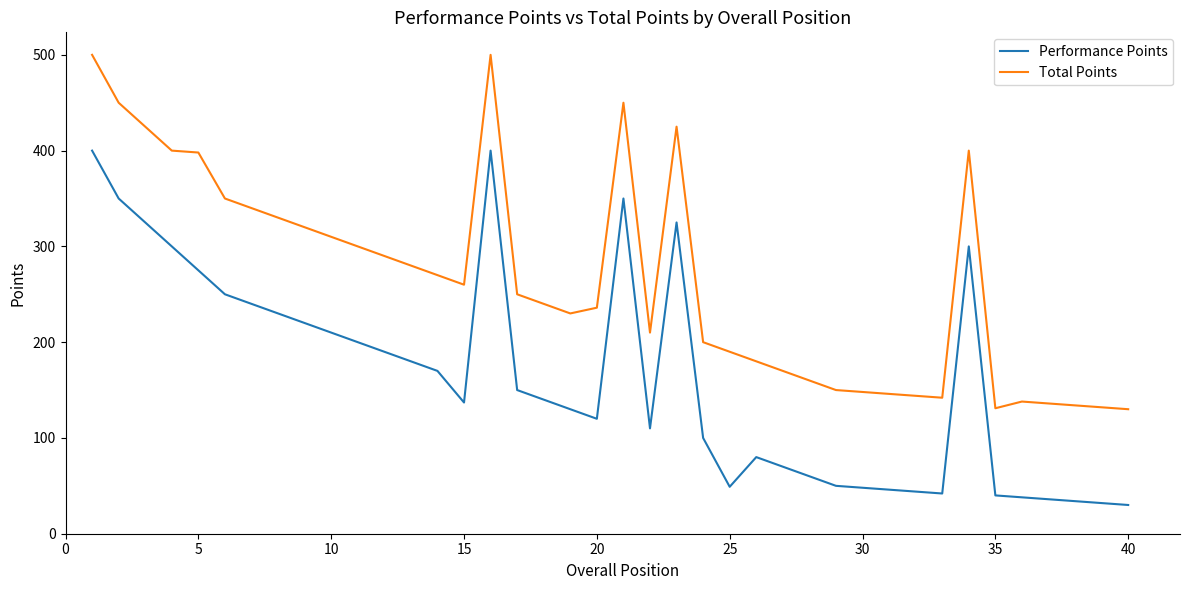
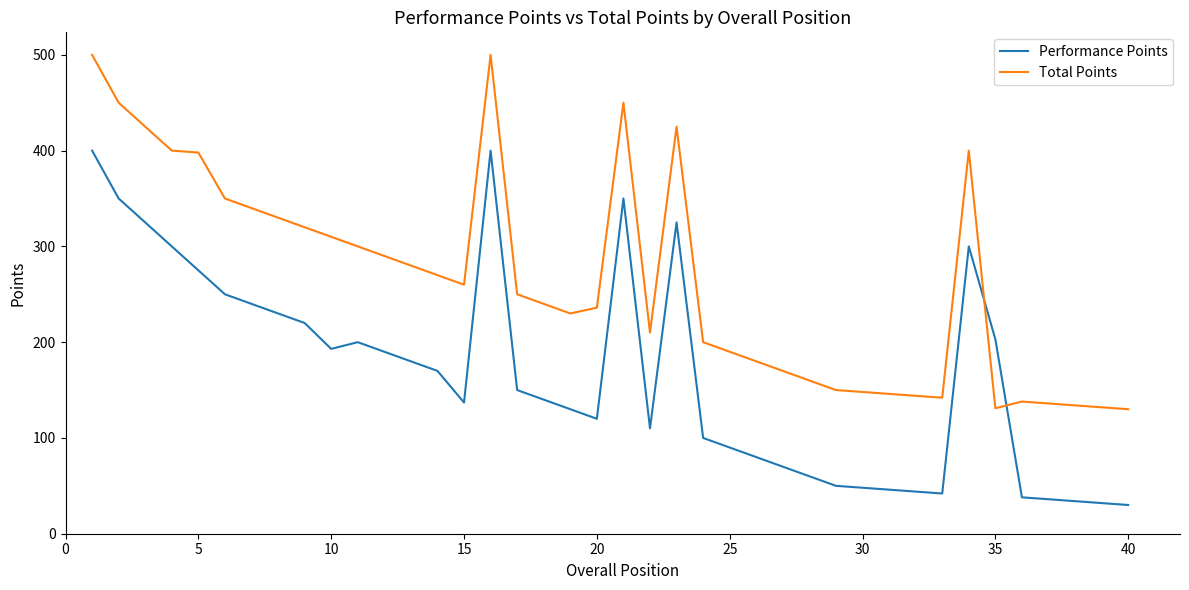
Performance Points, 10: 210 -> 190
Performance Points, 25: 50 -> 90
Performance Points, 35: 40 -> 200
